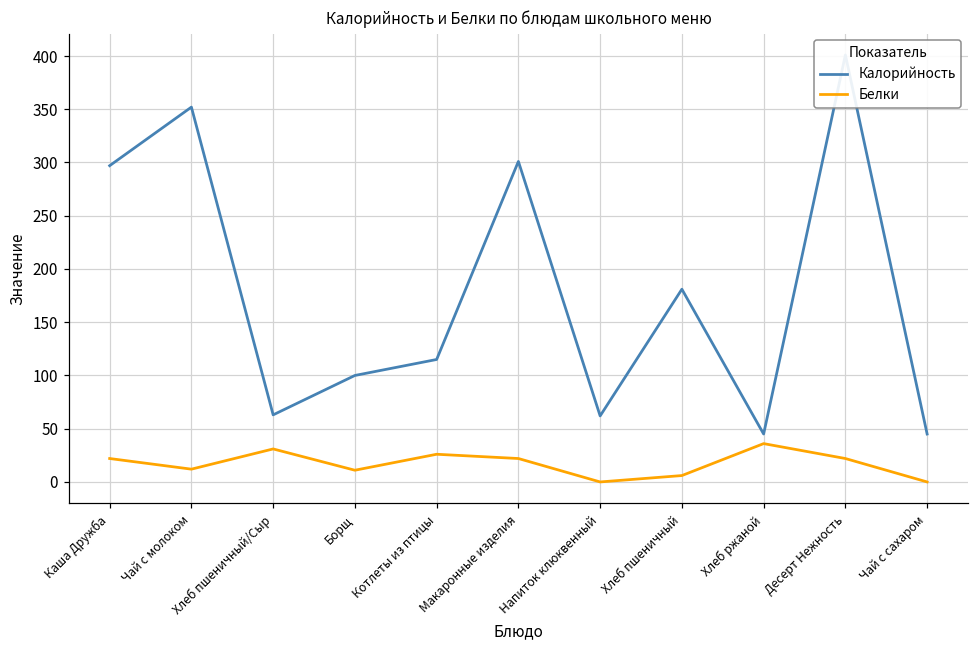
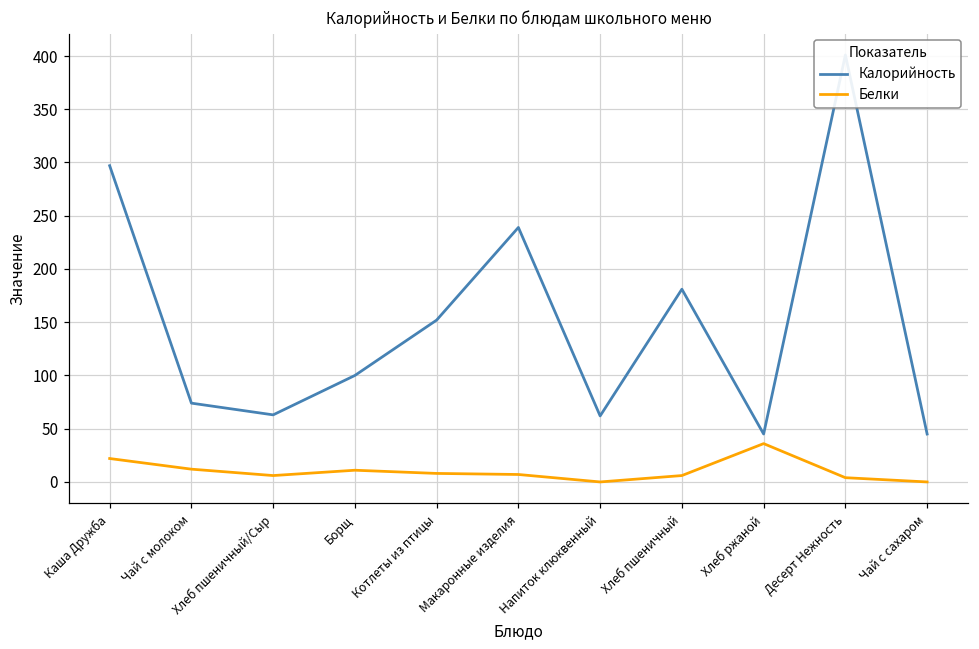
Калорийность, Чай с молоком: 350 -> 70
Белки, Хлеб пшеничный/Сыр: 30 -> 10
Калорийность, Котлеты из птицы: 120 -> 150
Белки, Котлеты из птицы: 30 -> 10
Калорийность, Макаронные изделия: 300 -> 240
Белки, Макаронные изделия: 20 -> 10
Белки, Десерт Нежность: 20 -> 0
